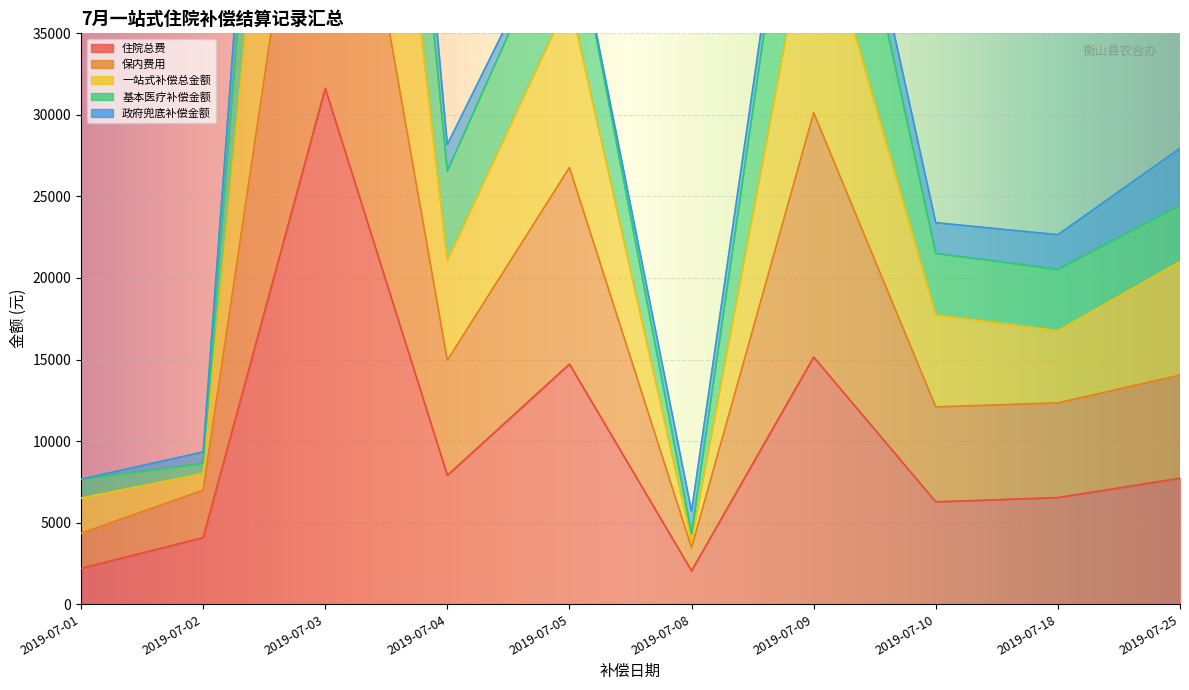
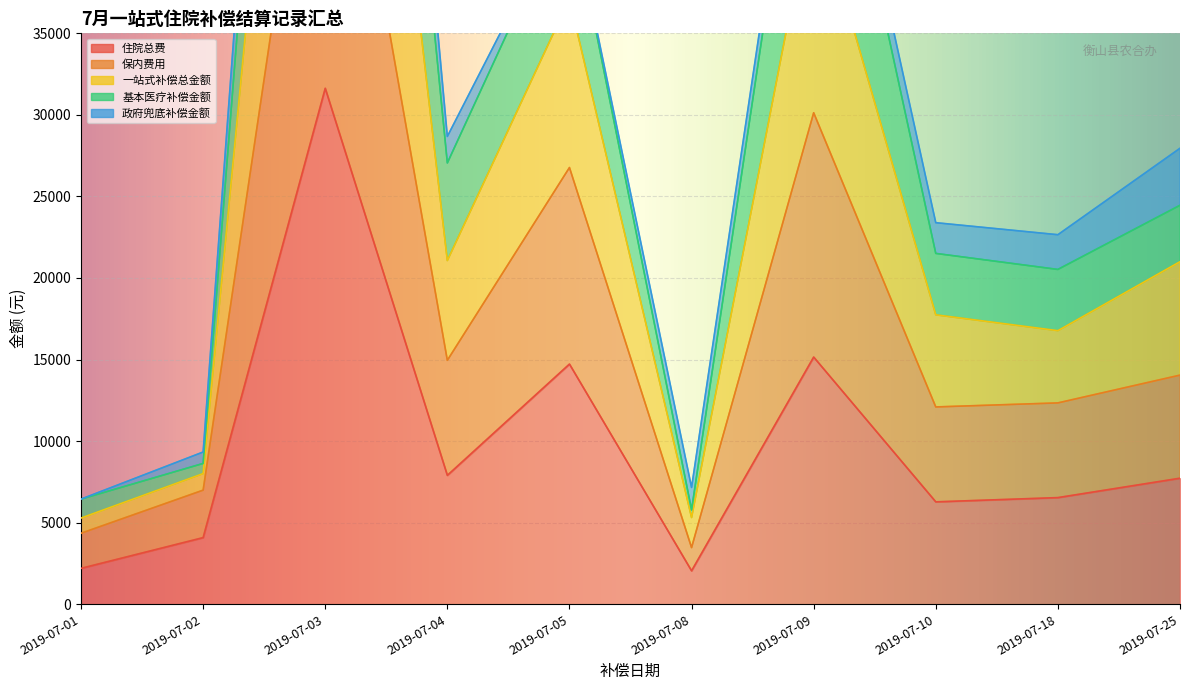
一站式补偿总金额, 2019-07-01: 2200 -> 900
基本医疗补偿金额, 2019-07-04: 5500 -> 6000
一站式补偿总金额, 2019-07-08: 400 -> 1800
